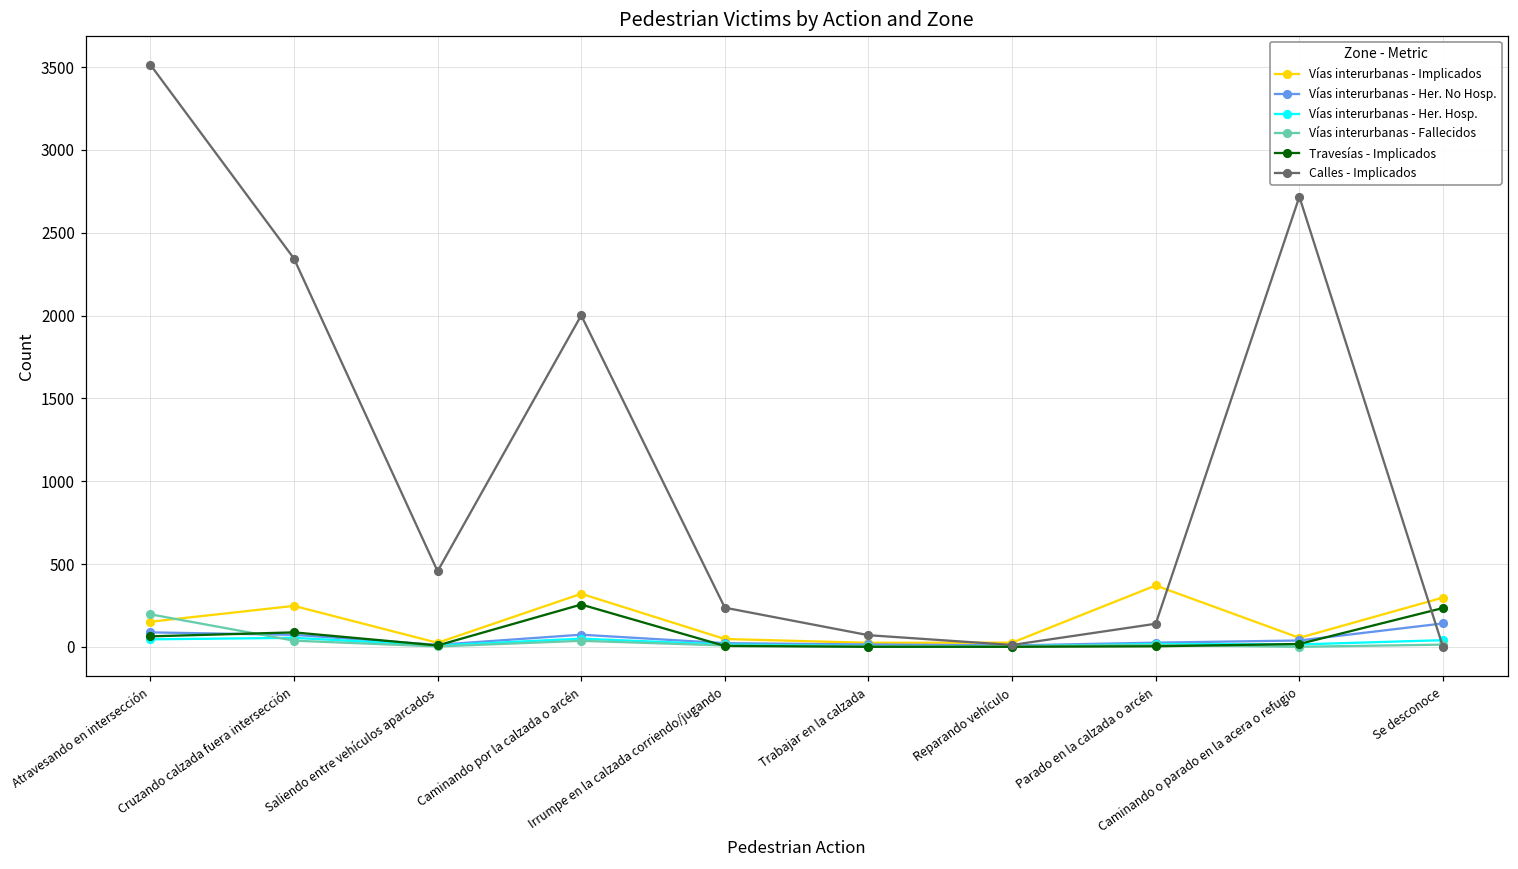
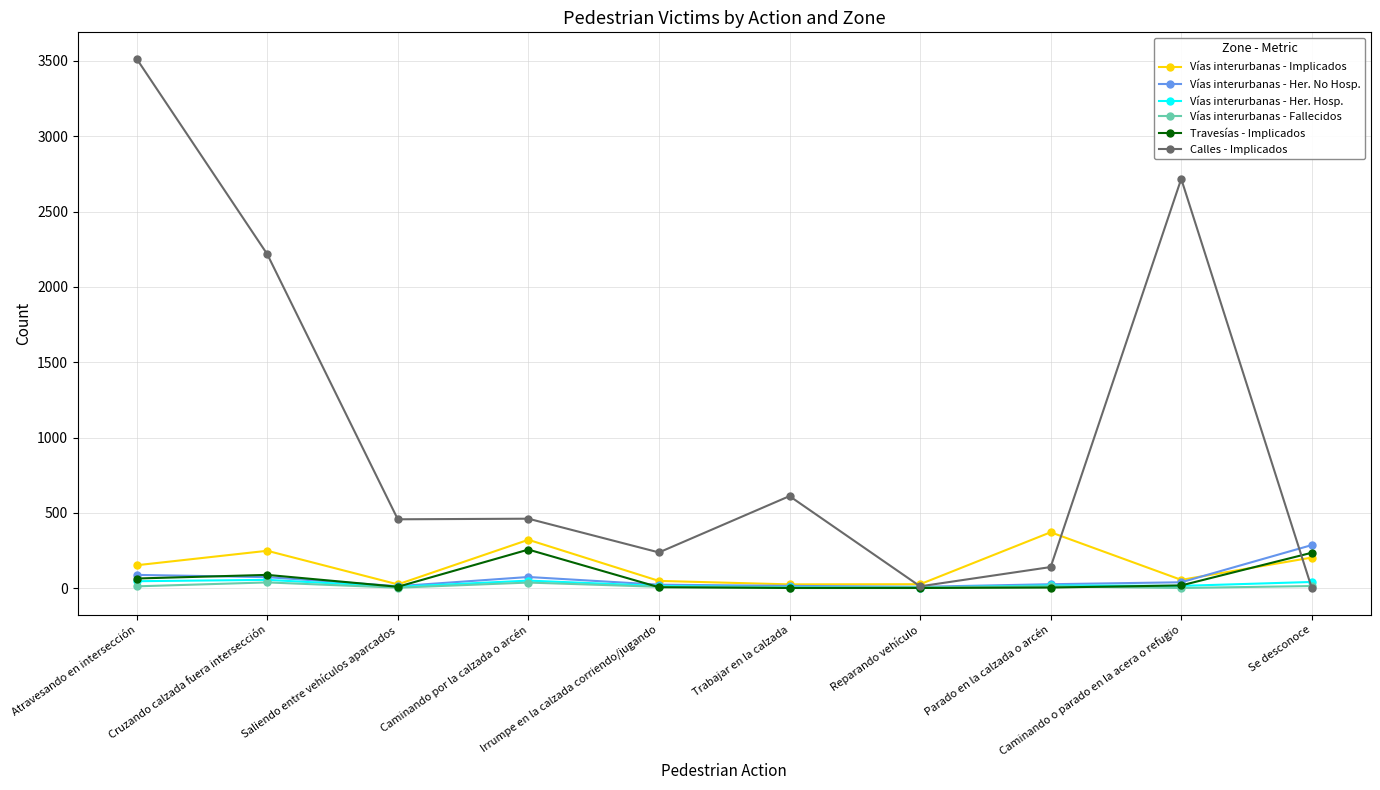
Vías interurbanas - Fallecidos, Atravesando en intersección: 200 -> 10
Calles - Implicados, Cruzando calzada fuera intersección: 2340 -> 2220
Calles - Implicados, Caminando por la calzada o arcén: 2000 -> 460
Calles - Implicados, Trabajar en la calzada: 70 -> 610
Vías interurbanas - Implicados, Se desconoce: 300 -> 200
Vías interurbanas - Her. No Hosp., Se desconoce: 140 -> 290
